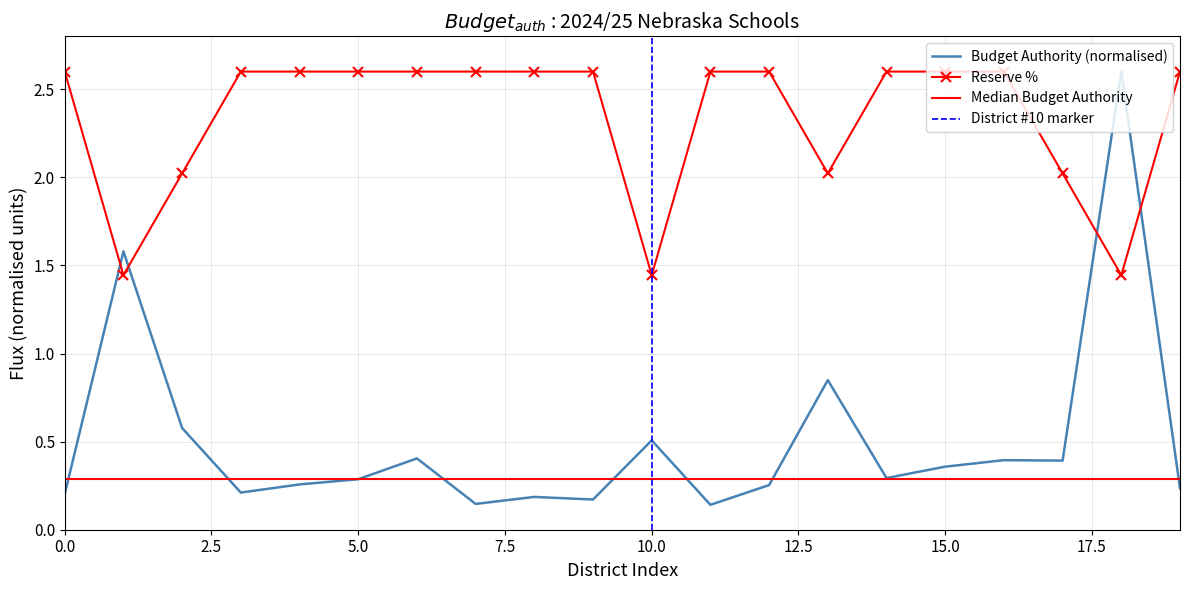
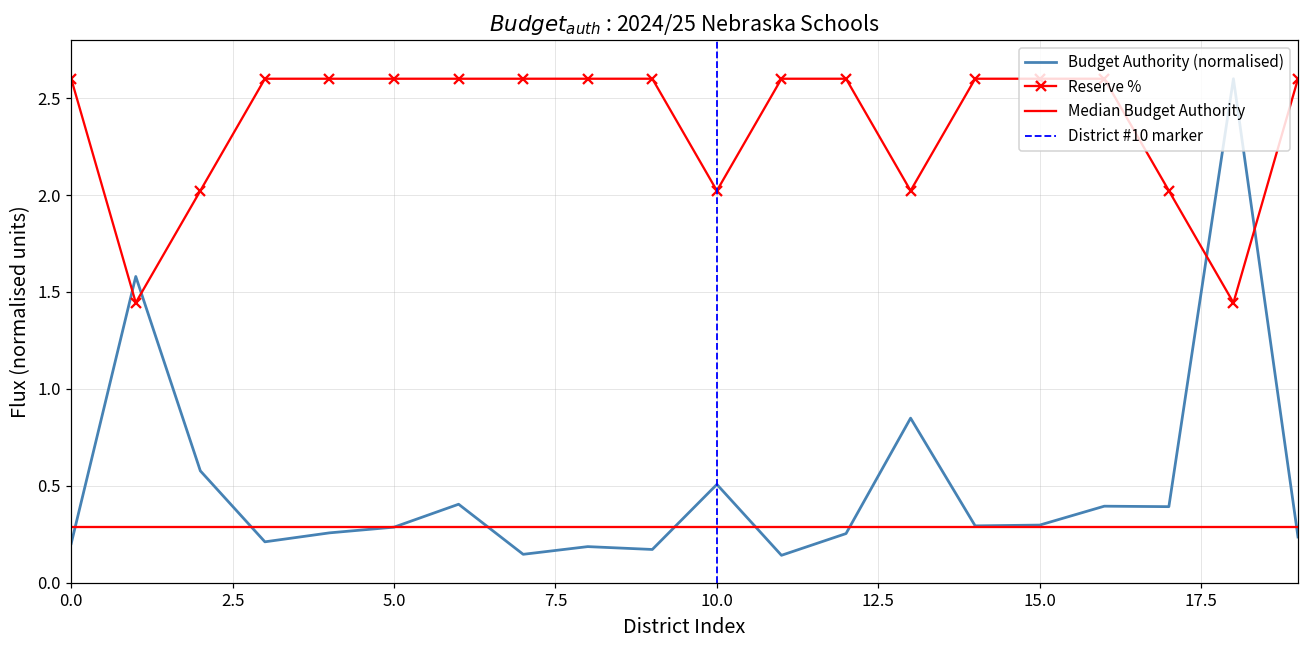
Reserve %, 10.0: 1.44 -> 2.02
Budget Authority (normalised), 15.0: 0.36 -> 0.30
